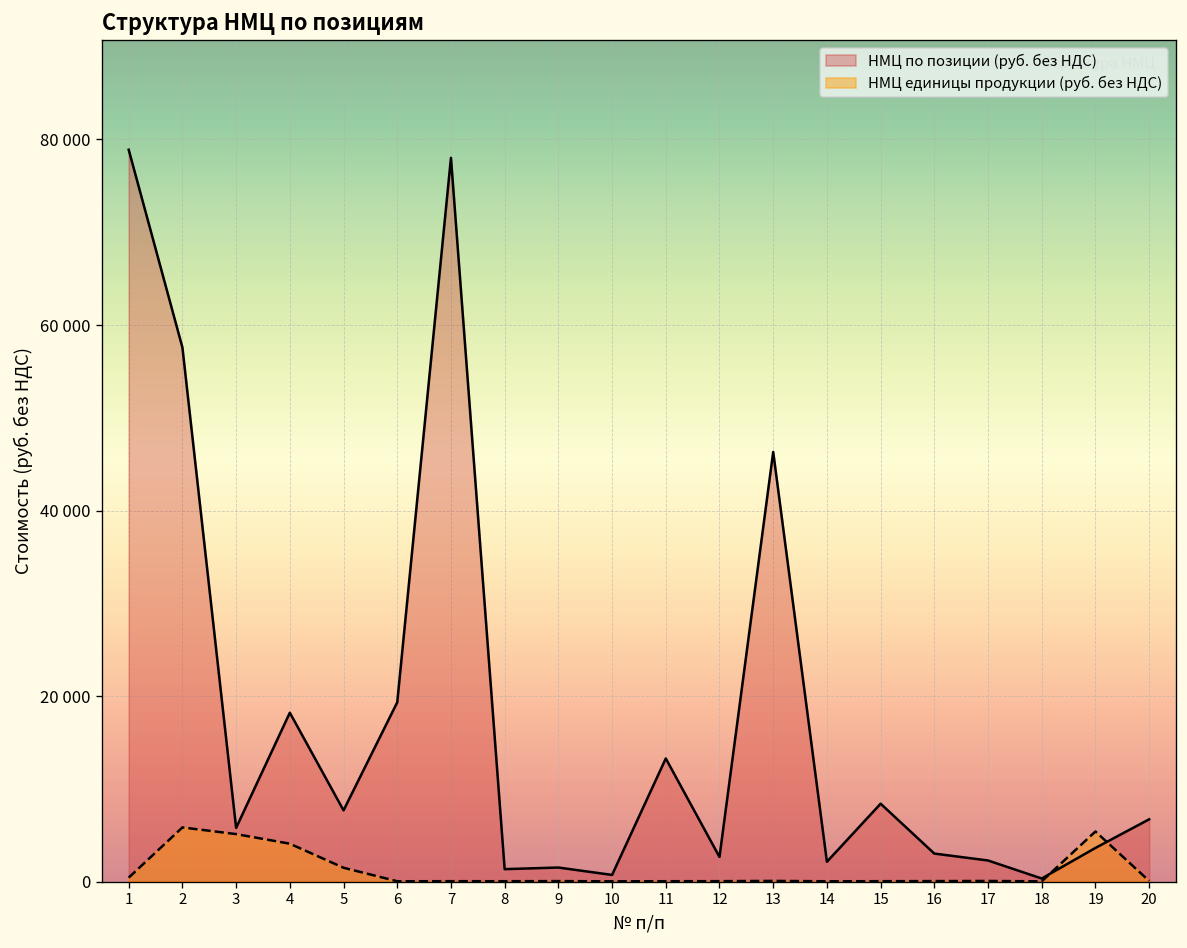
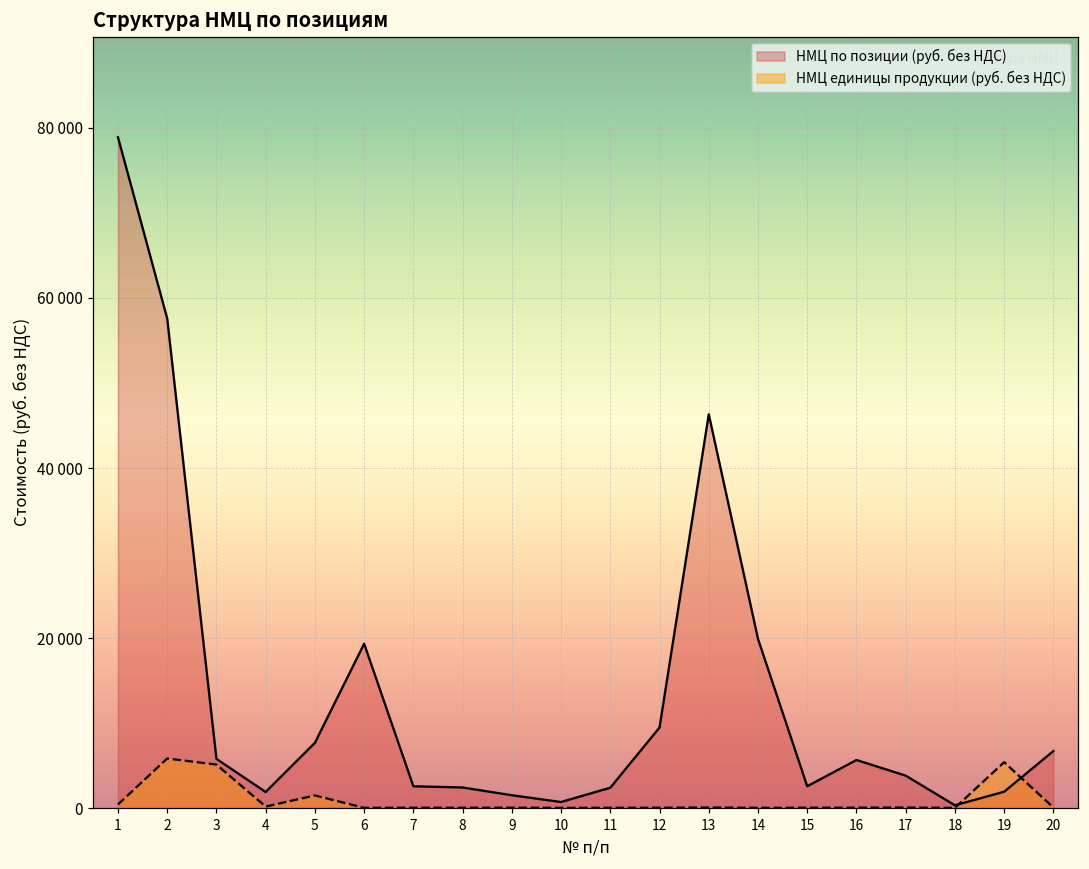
НМЦ по позиции (руб. без НДС), 4: 18000 -> 2000
НМЦ единицы продукции (руб. без НДС), 4: 4000 -> 0
НМЦ по позиции (руб. без НДС), 7: 78000 -> 3000
НМЦ по позиции (руб. без НДС), 8: 1000 -> 2000
НМЦ по позиции (руб. без НДС), 11: 13000 -> 2000
НМЦ по позиции (руб. без НДС), 12: 3000 -> 9000
НМЦ по позиции (руб. без НДС), 14: 2000 -> 20000
НМЦ по позиции (руб. без НДС), 15: 8000 -> 3000
НМЦ по позиции (руб. без НДС), 16: 3000 -> 6000
НМЦ по позиции (руб. без НДС), 17: 2000 -> 4000
НМЦ по позиции (руб. без НДС), 19: 4000 -> 2000
